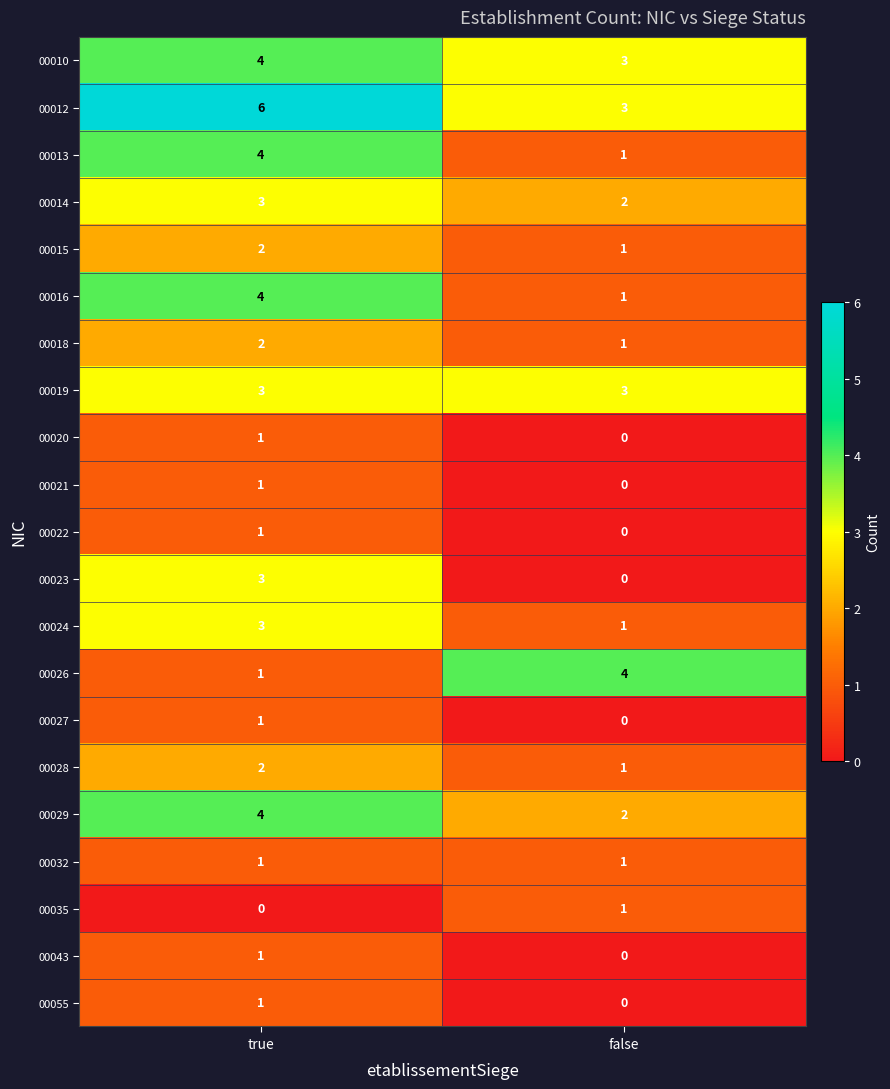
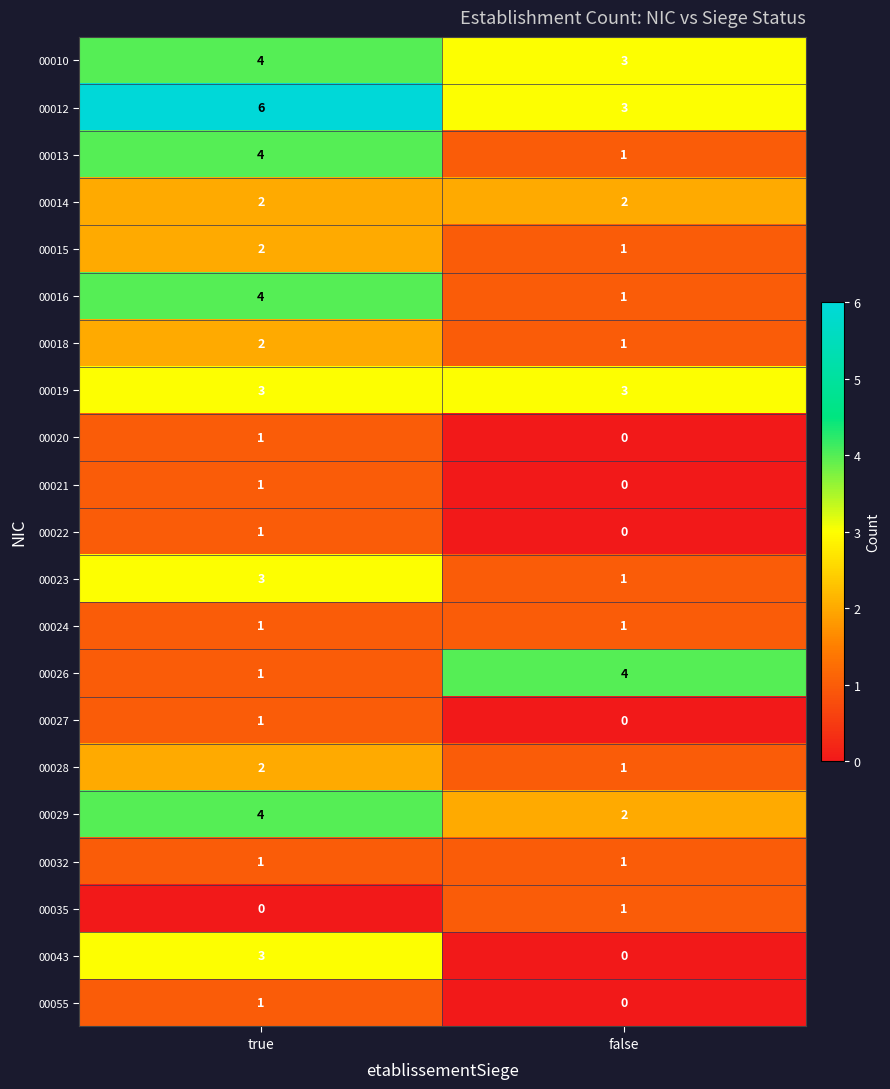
00014, true: 3 -> 2
00023, false: 0 -> 1
00024, true: 3 -> 1
00043, true: 1 -> 3
